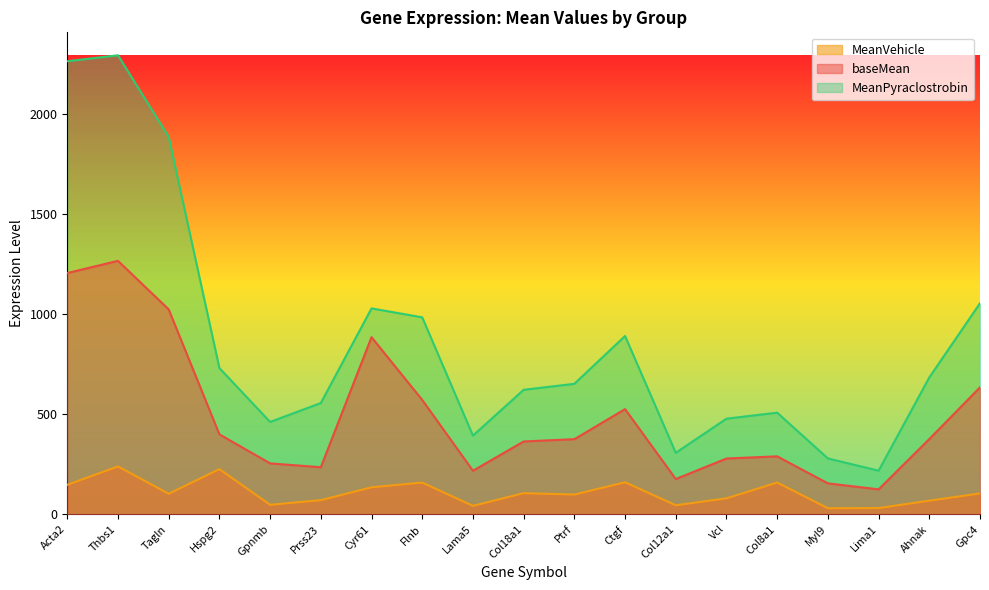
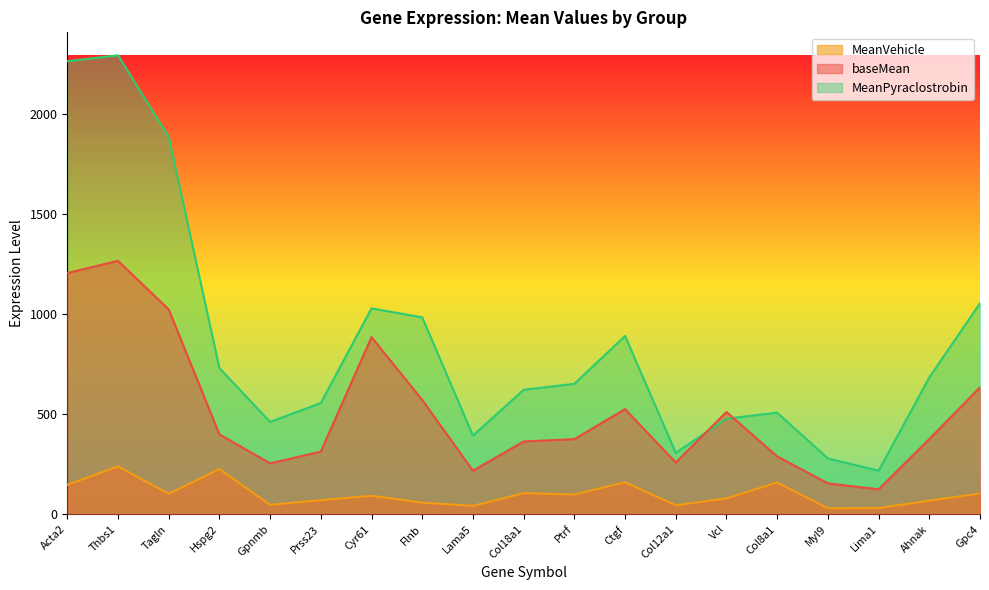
baseMean, Prss23: 230 -> 310
MeanVehicle, Cyr61: 130 -> 90
MeanVehicle, Flnb: 160 -> 60
baseMean, Col12a1: 180 -> 260
baseMean, Vcl: 280 -> 510
